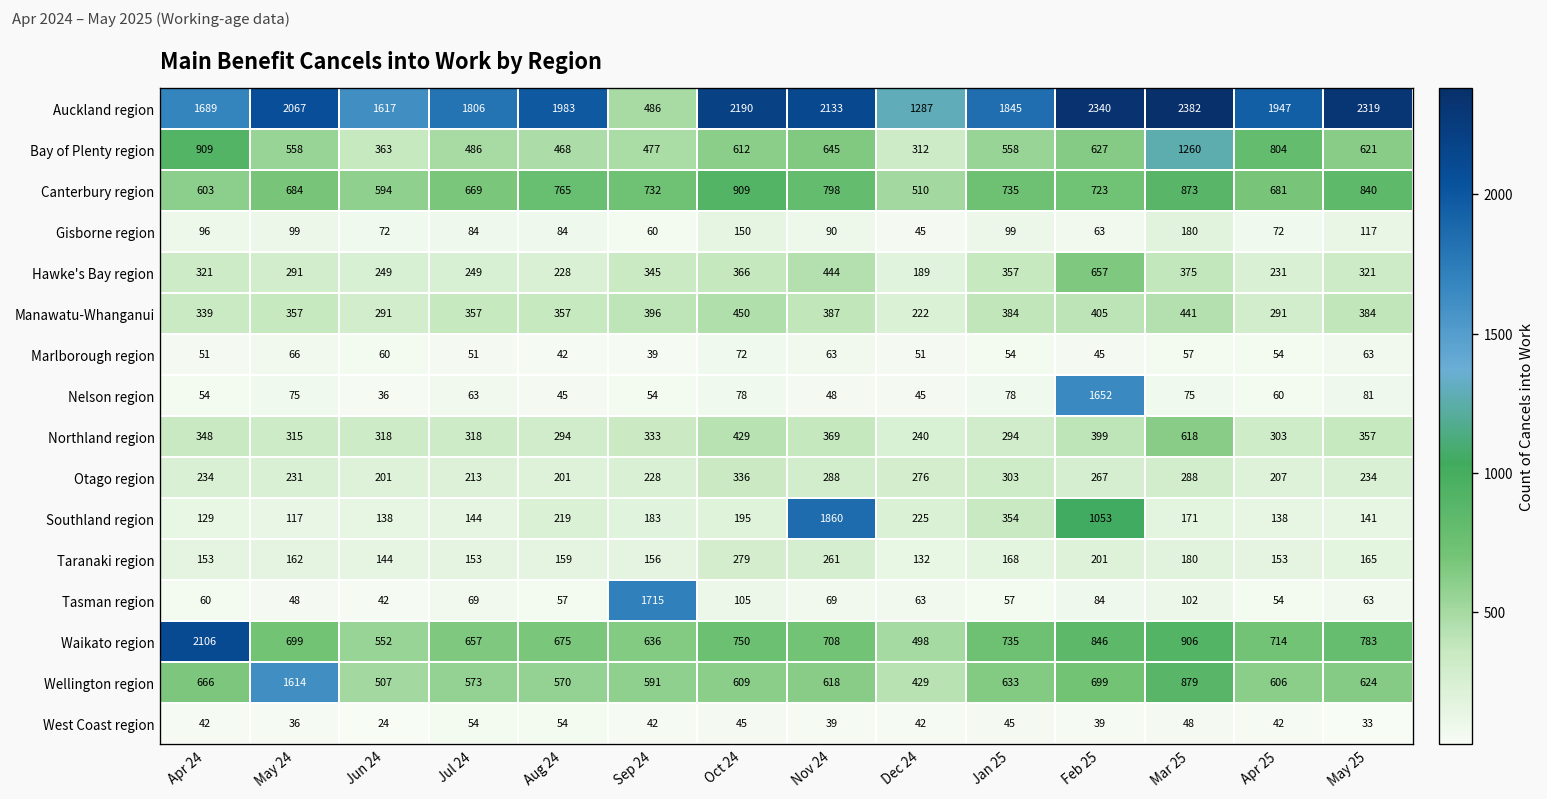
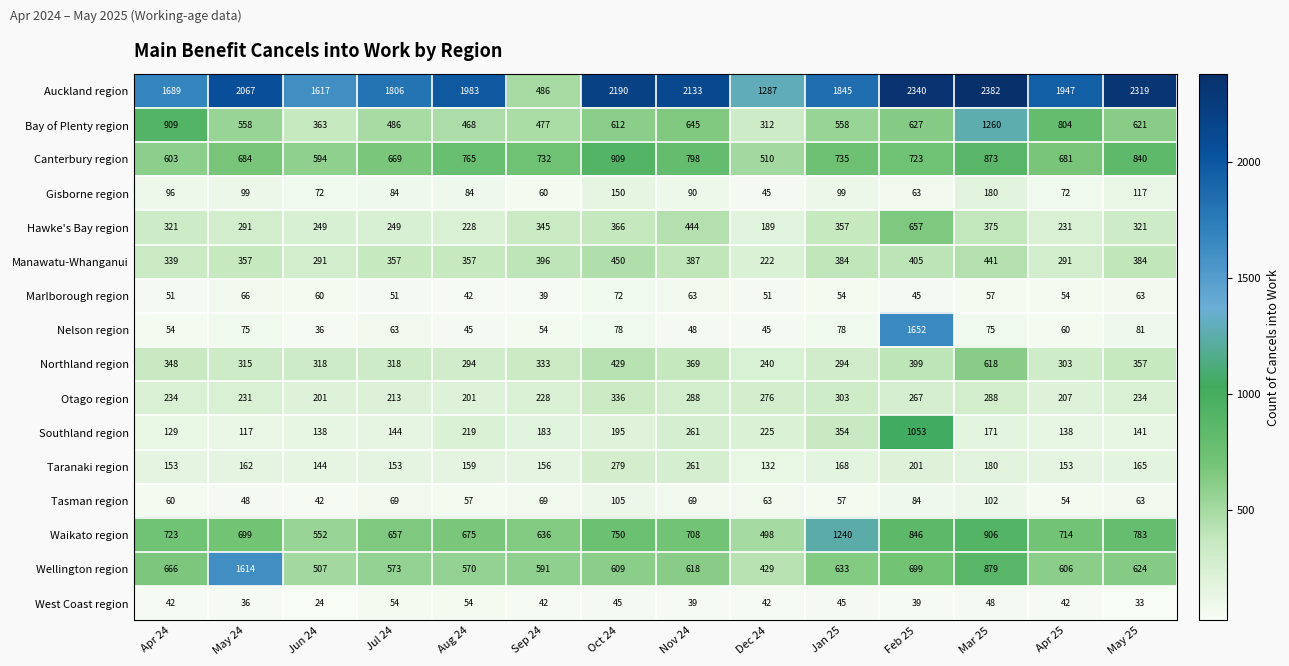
Southland region, Nov 24: 1860 -> 261
Tasman region, Sep 24: 1715 -> 69
Waikato region, Apr 24: 2106 -> 723
Waikato region, Jan 25: 735 -> 1240
